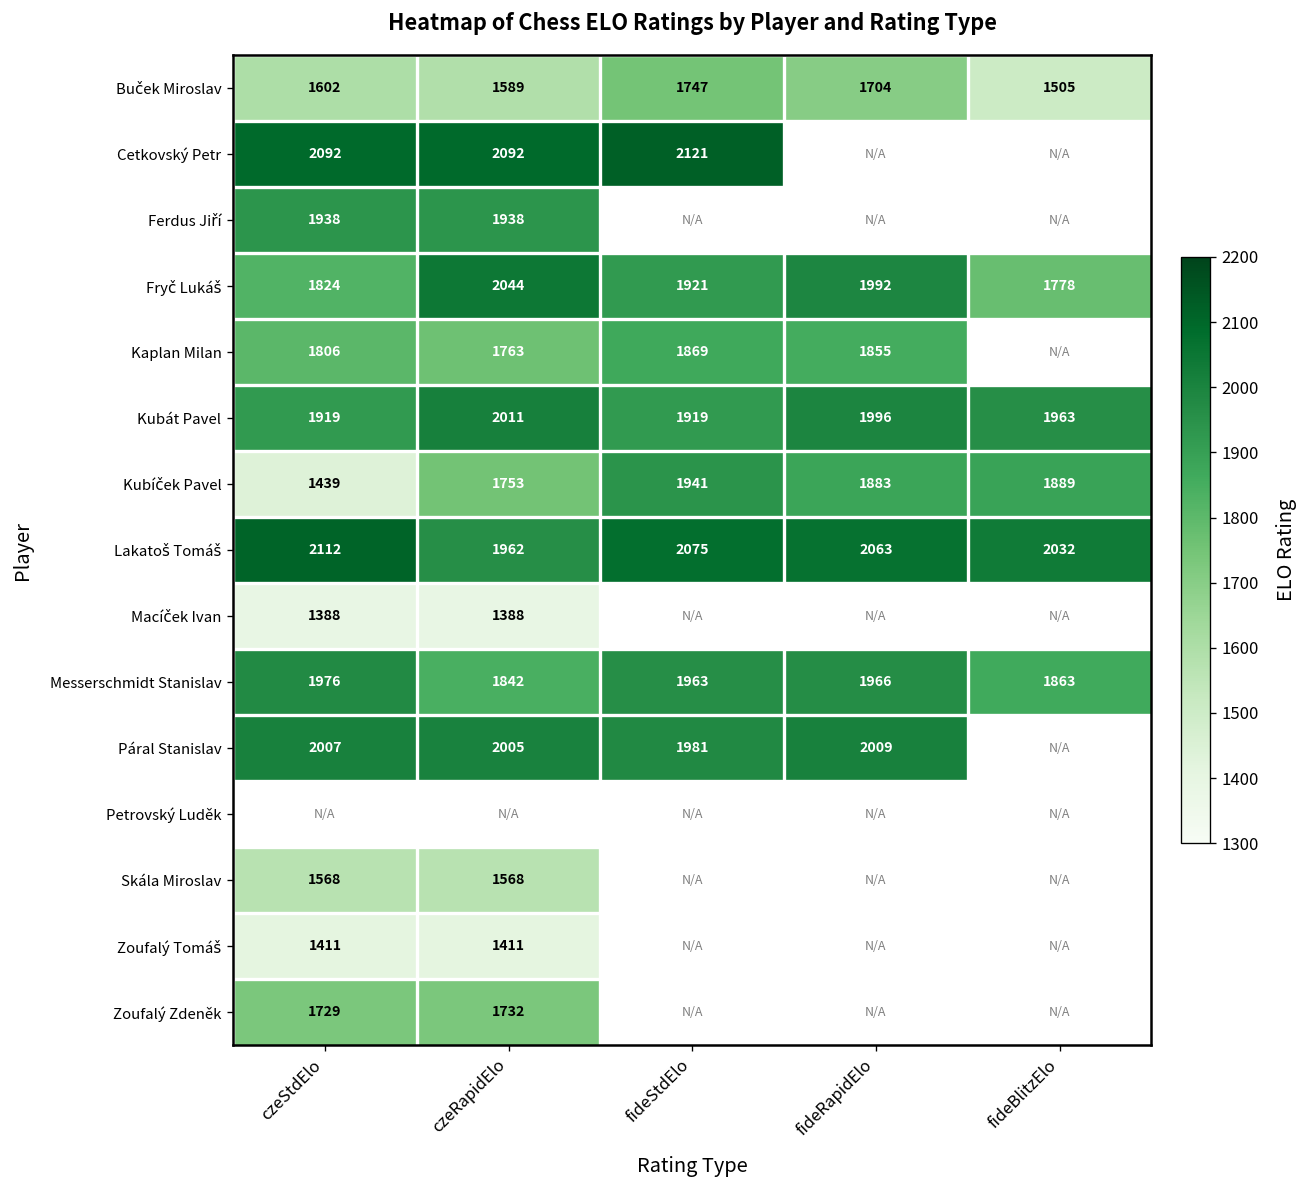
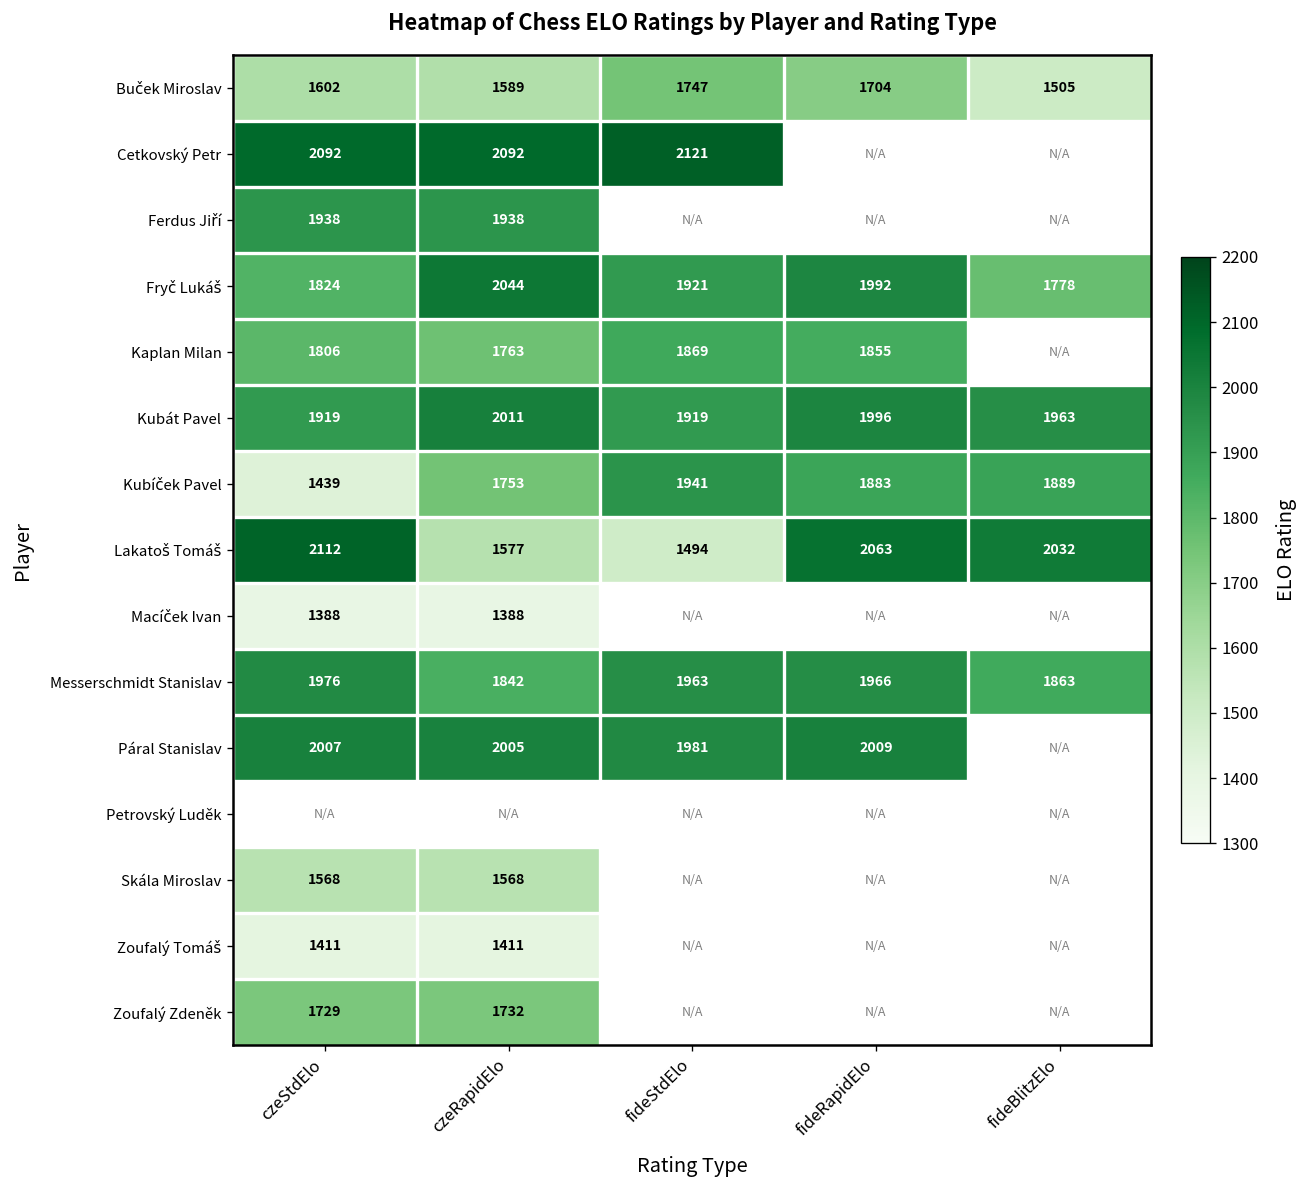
Lakatoš Tomáš, czeRapidElo: 1962 -> 1577
Lakatoš Tomáš, fideStdElo: 2075 -> 1494
